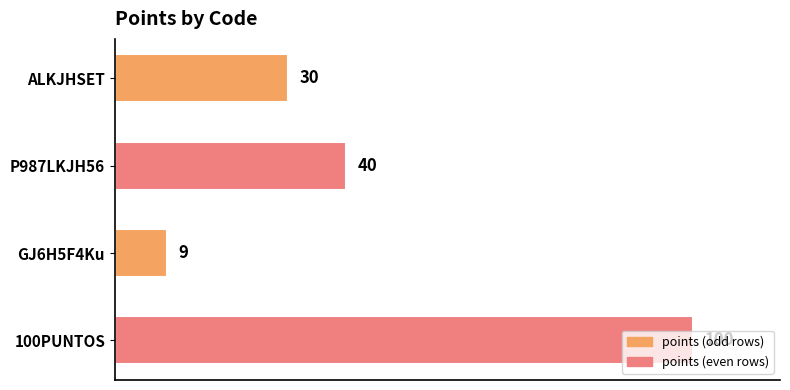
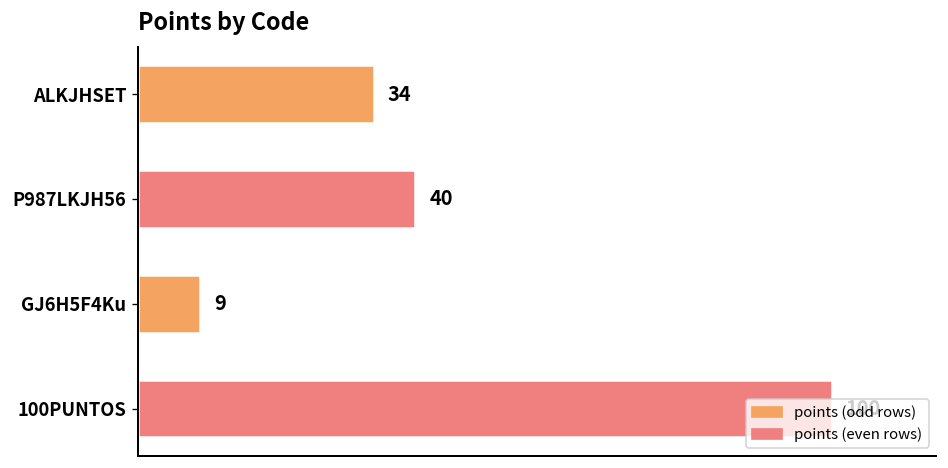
ALKJHSET: 30 -> 34
